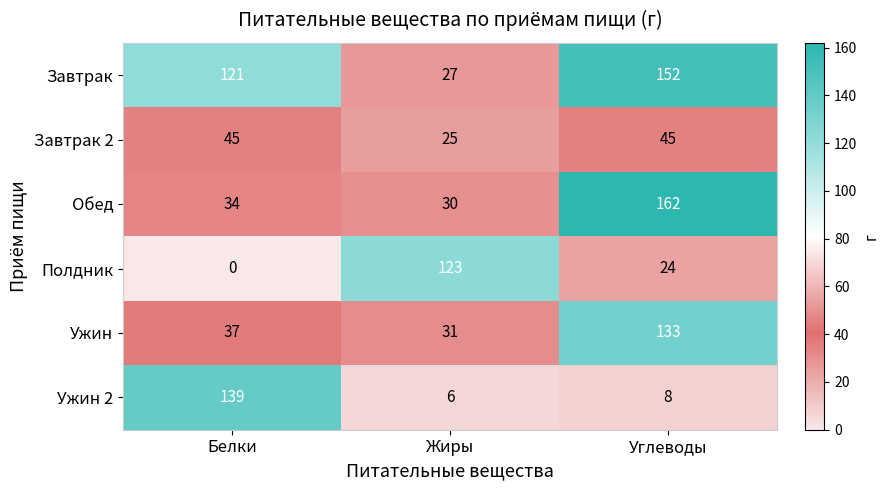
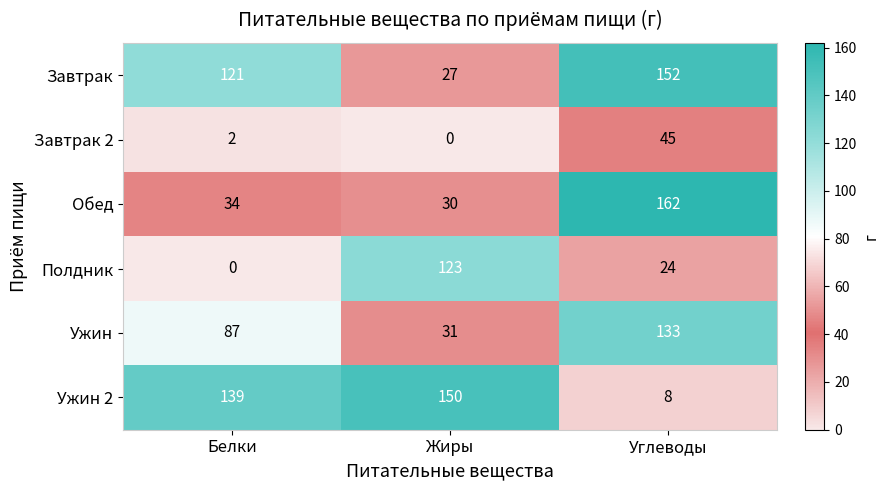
Завтрак 2, Белки: 45 -> 2
Завтрак 2, Жиры: 25 -> 0
Ужин, Белки: 37 -> 87
Ужин 2, Жиры: 6 -> 150
